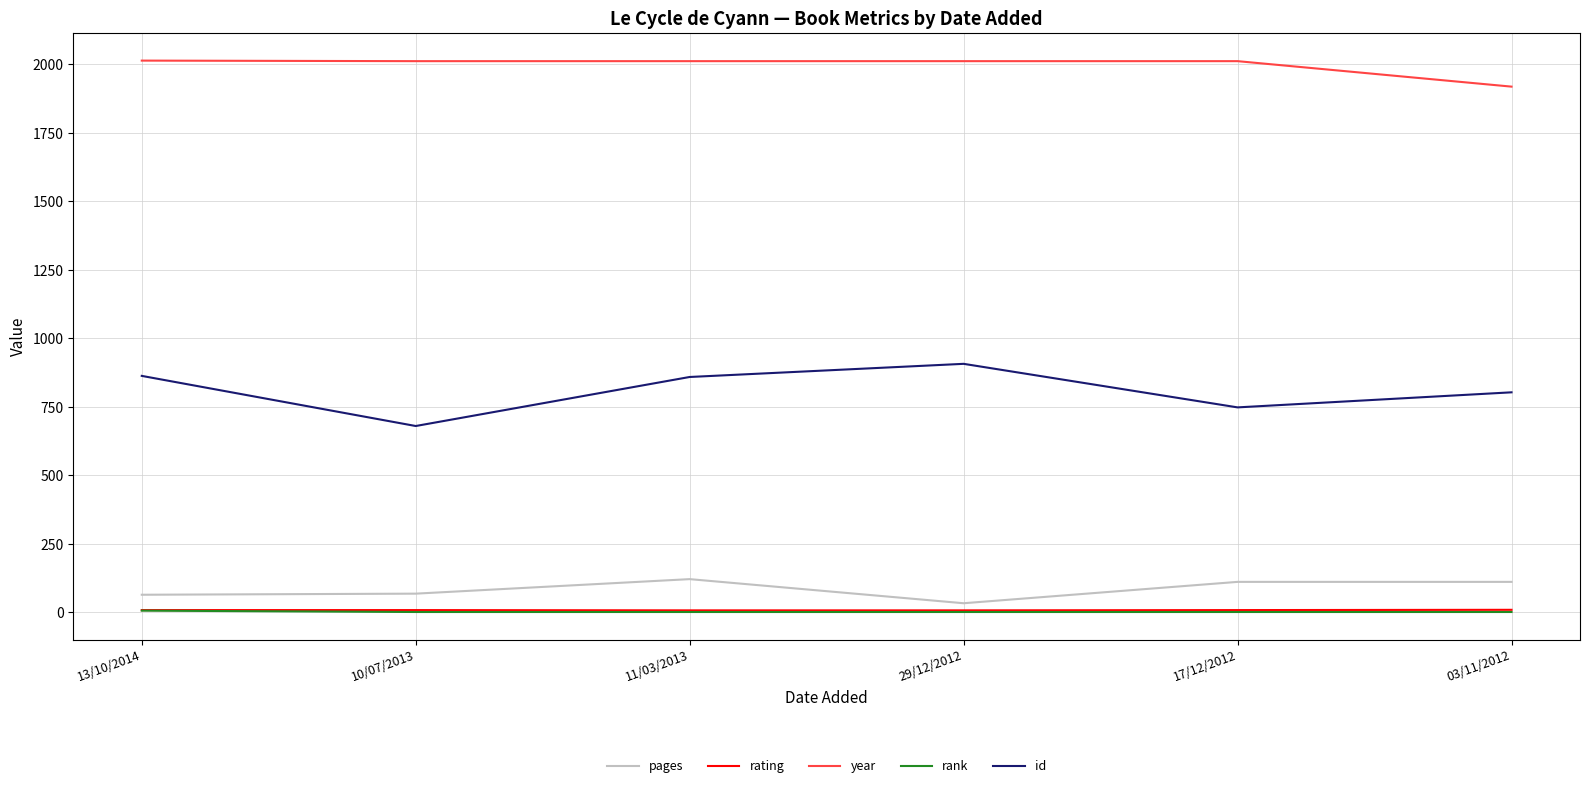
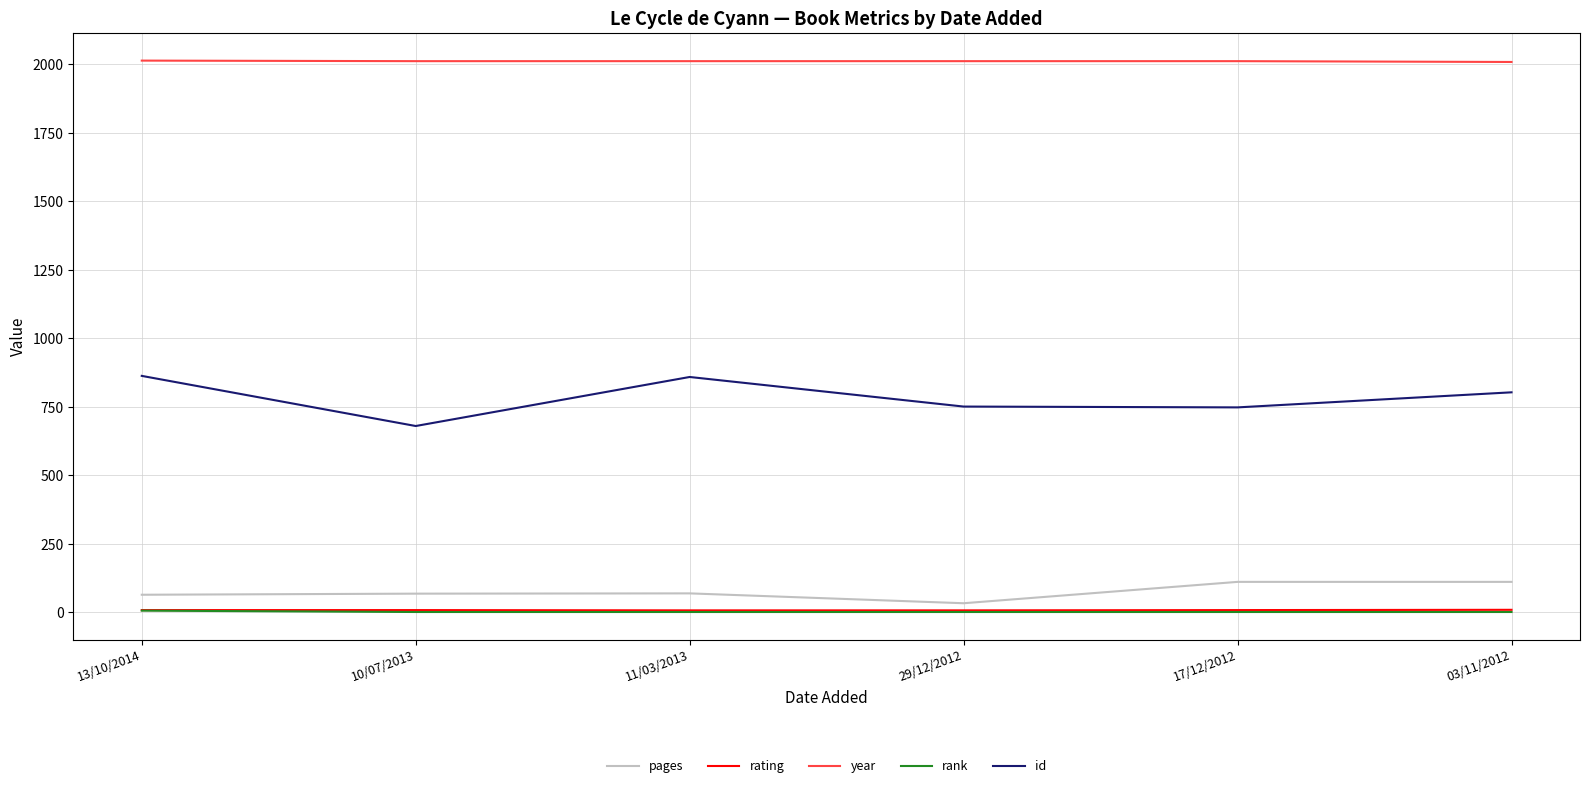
pages, 11/03/2013: 120 -> 70
id, 29/12/2012: 910 -> 750
year, 03/11/2012: 1920 -> 2010
